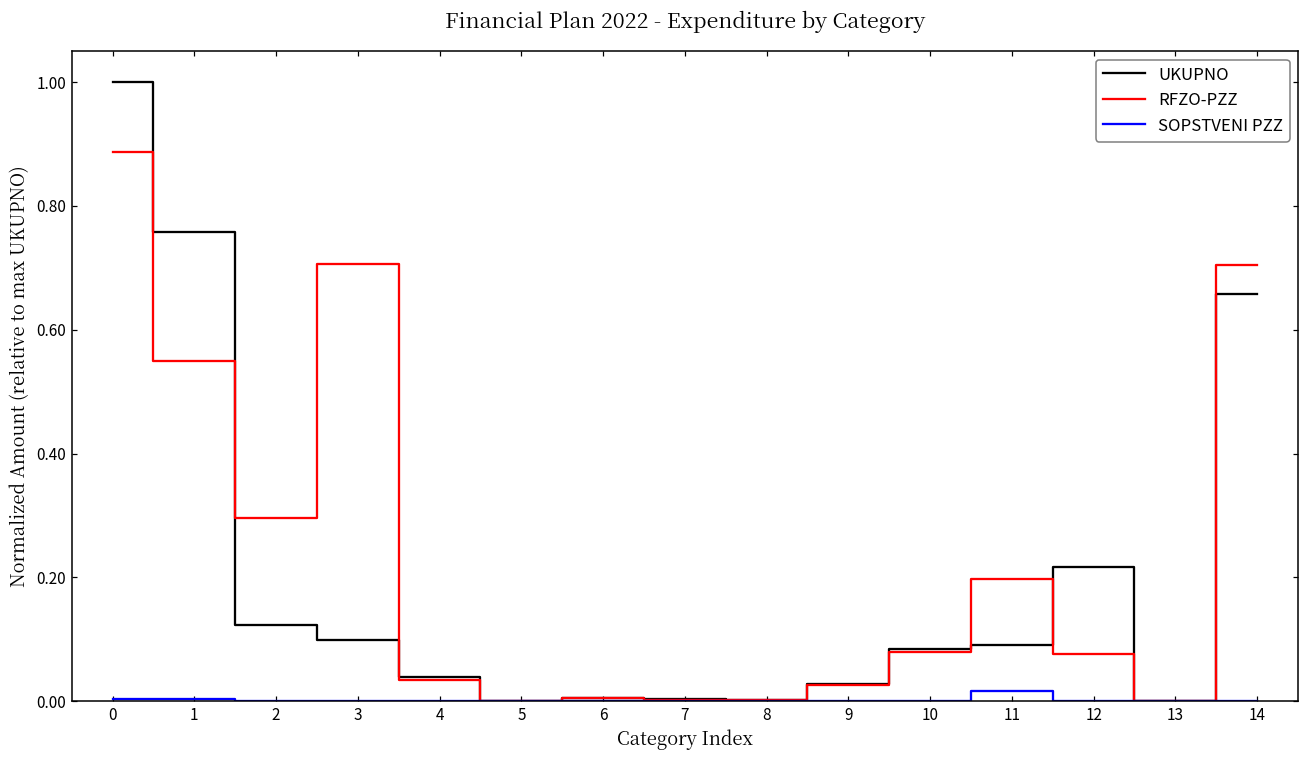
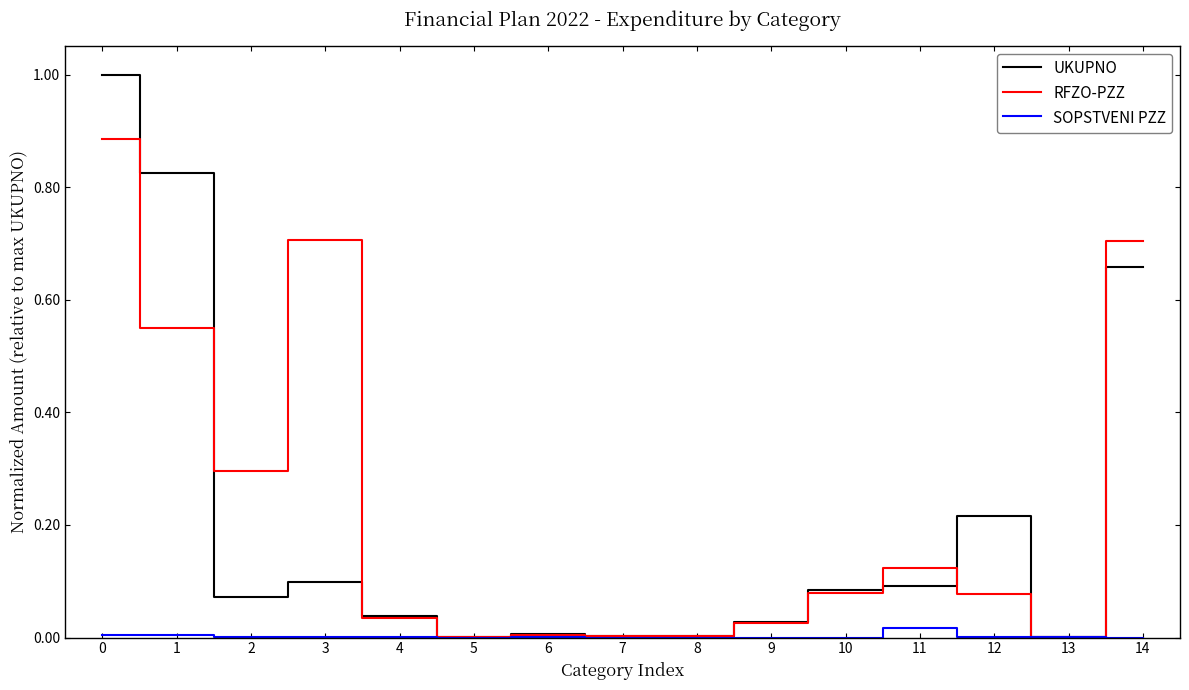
UKUPNO, 1: 0.76 -> 0.83
UKUPNO, 2: 0.12 -> 0.07
RFZO-PZZ, 11: 0.20 -> 0.12
